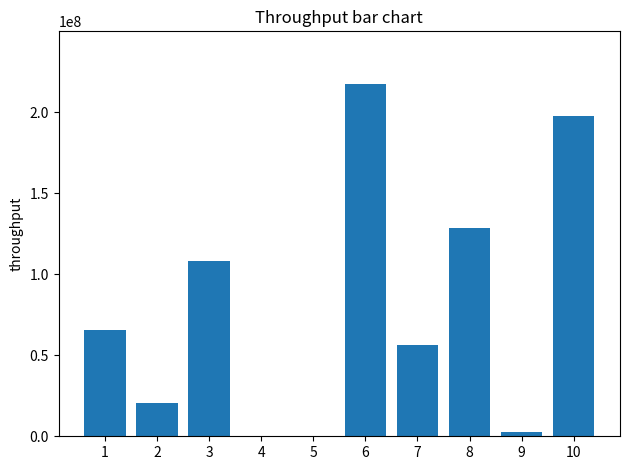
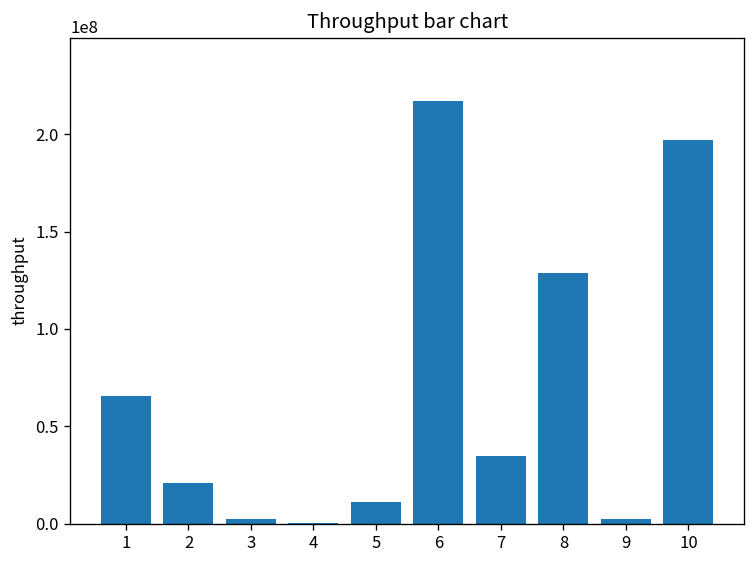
3: 108000000 -> 3000000
5: 0 -> 11000000
7: 56000000 -> 35000000
